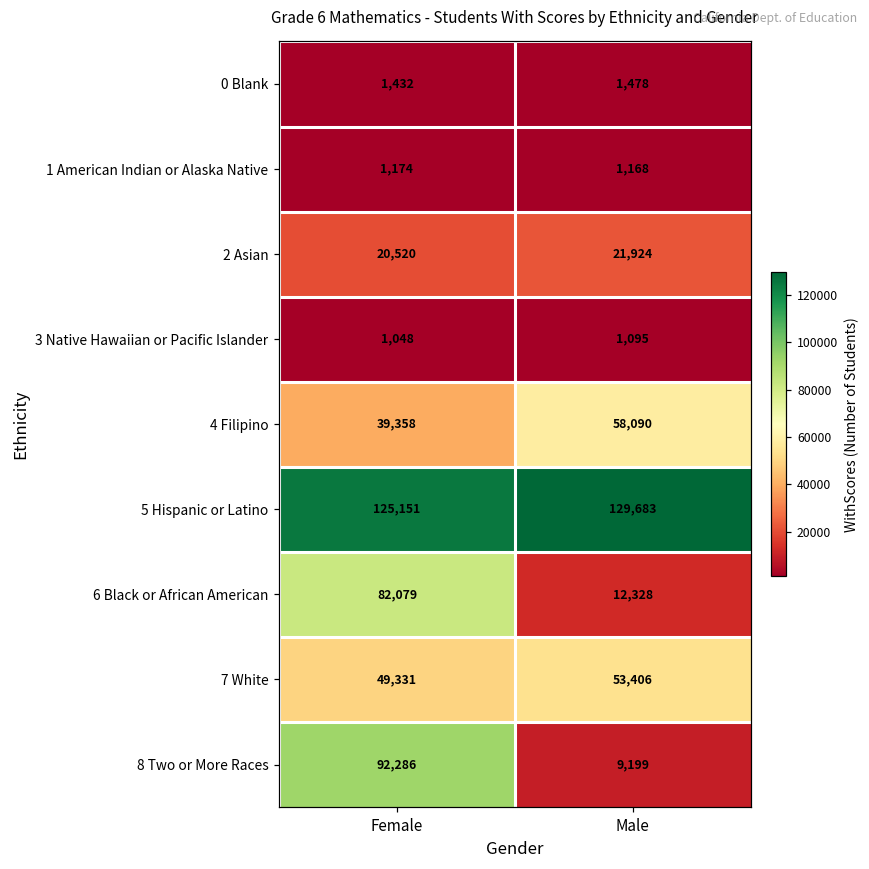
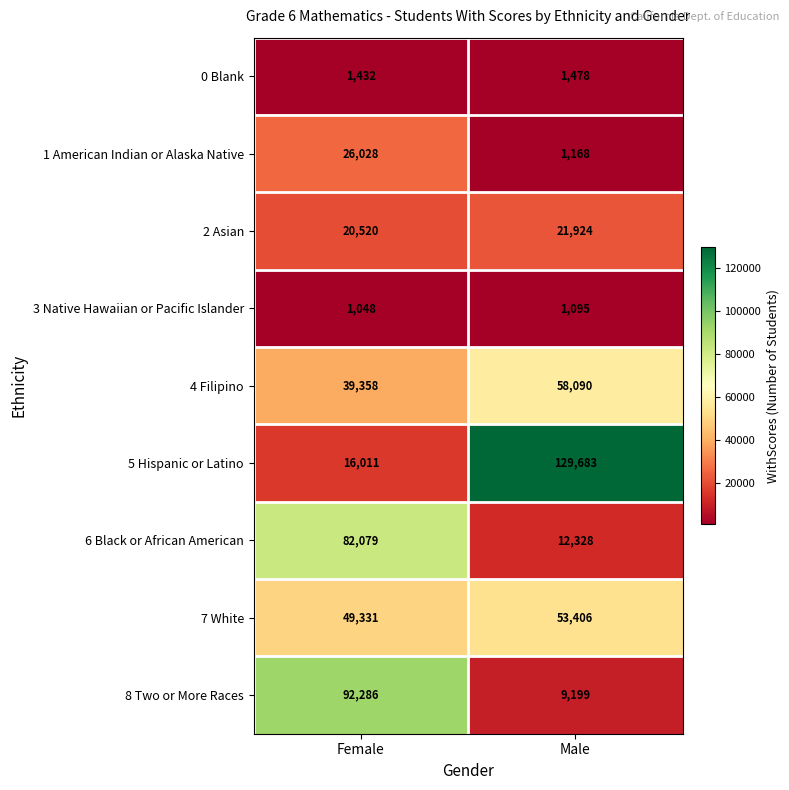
1 American Indian or Alaska Native, Female: 1,174 -> 26,028
5 Hispanic or Latino, Female: 125,151 -> 16,011
